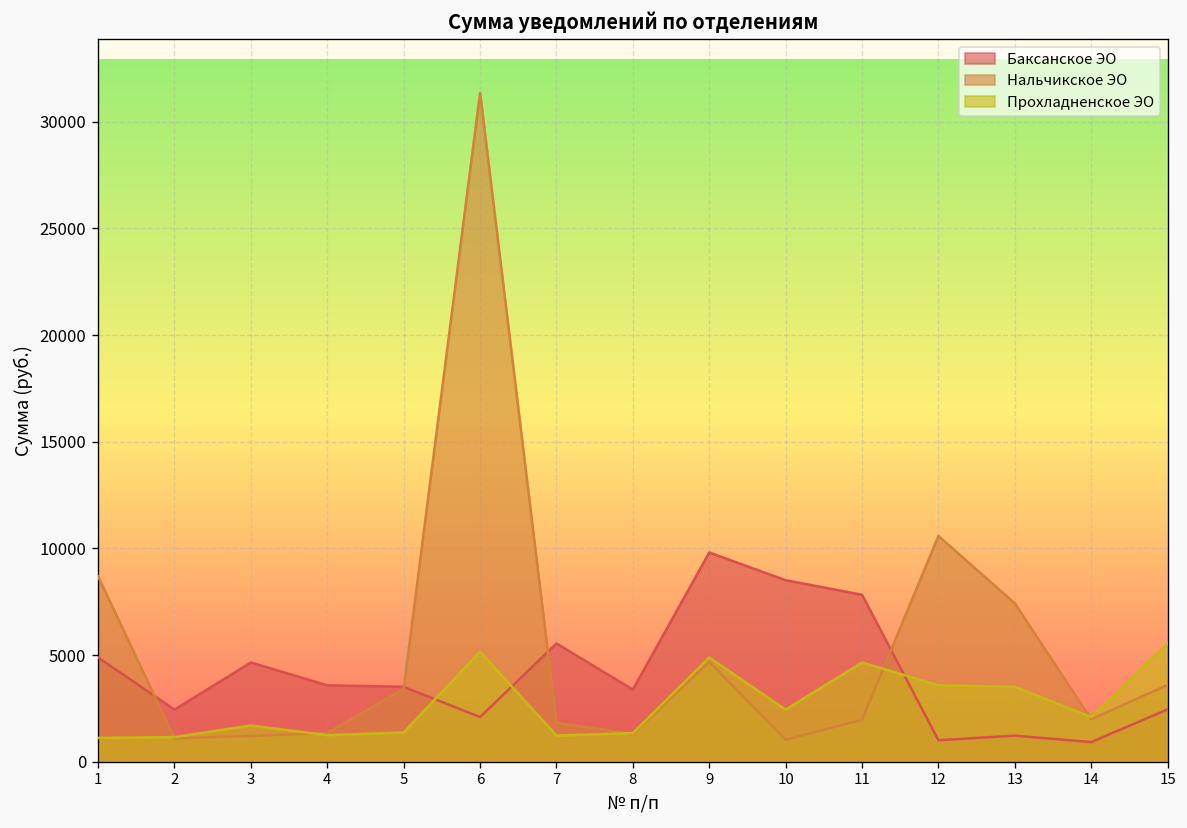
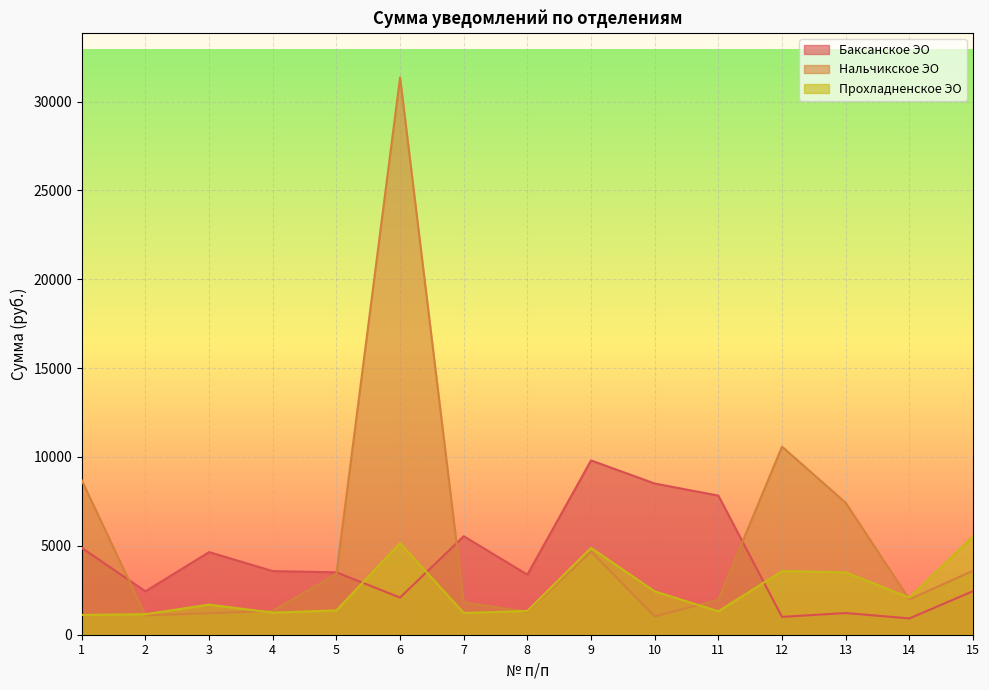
Прохладненское ЭО, 11: 4700 -> 1300
